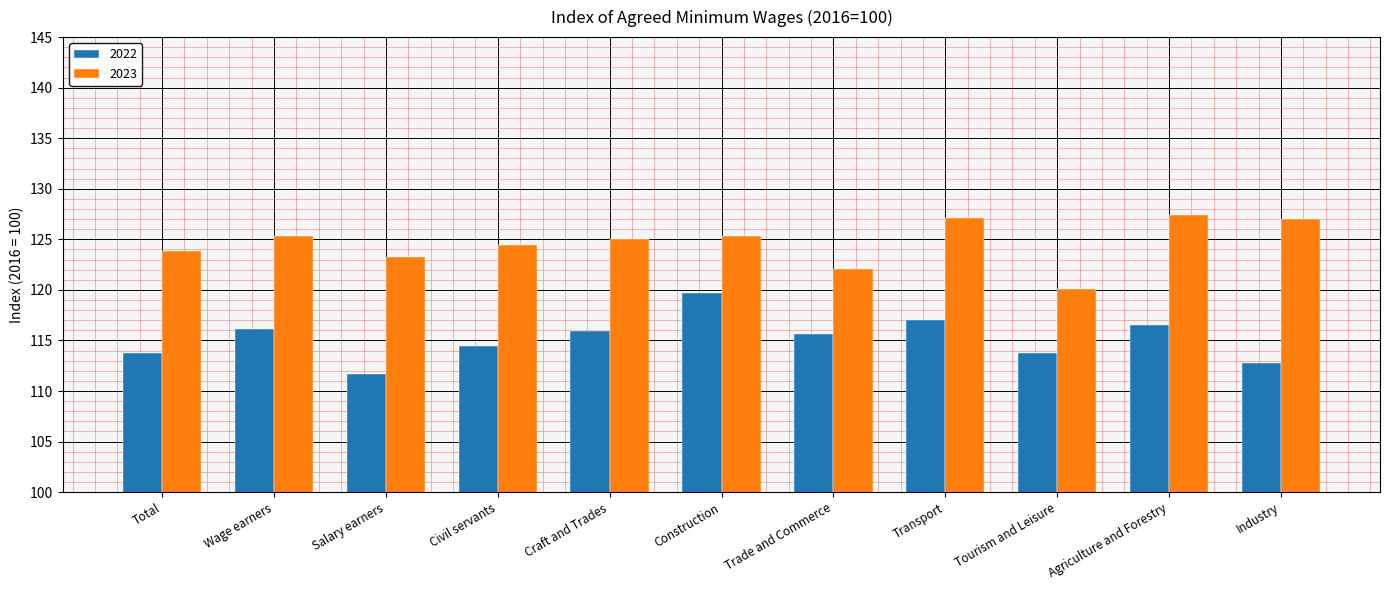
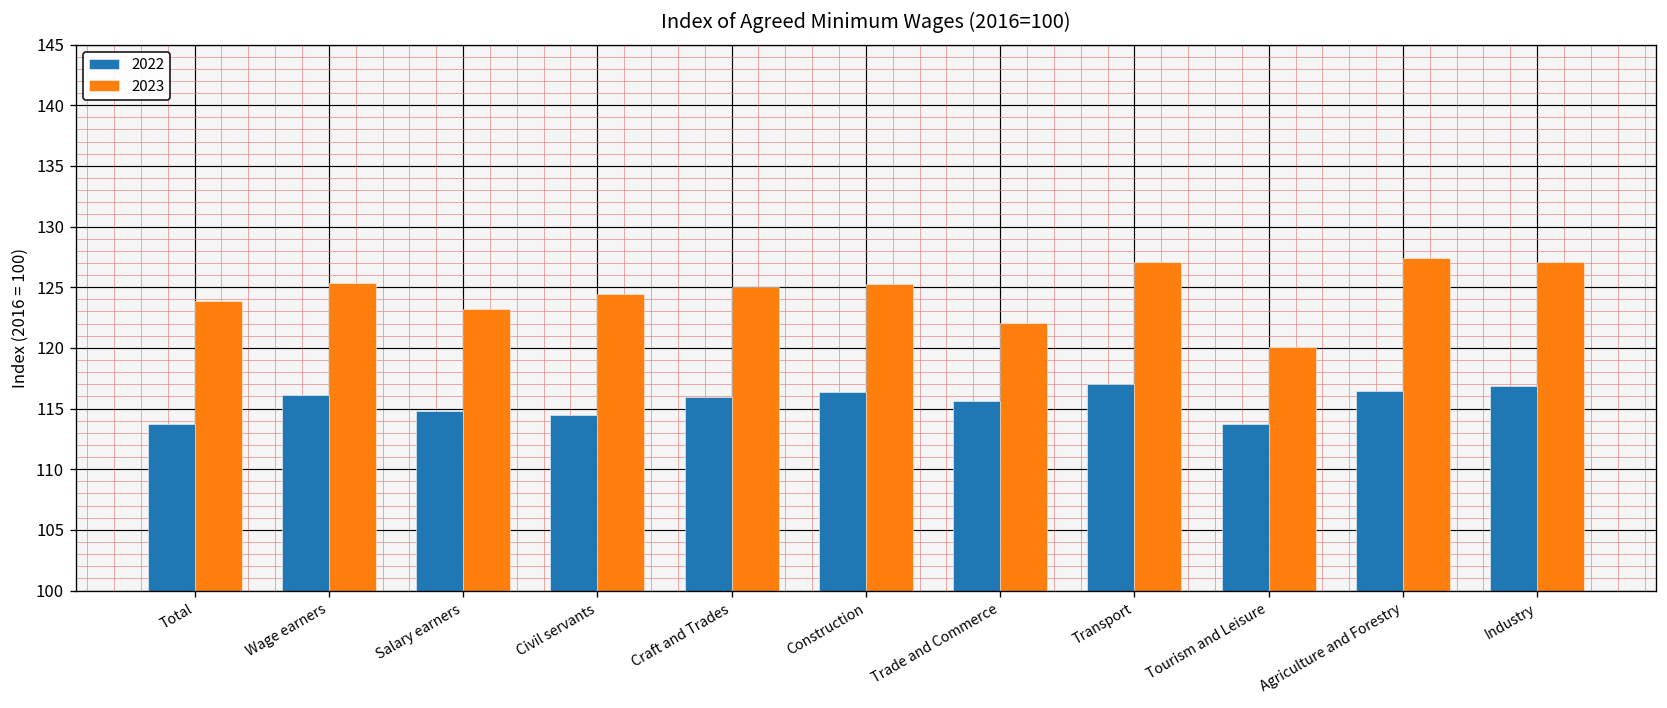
2022, Salary earners: 111.7 -> 114.8
2022, Construction: 119.7 -> 116.3
2022, Industry: 112.8 -> 116.9
